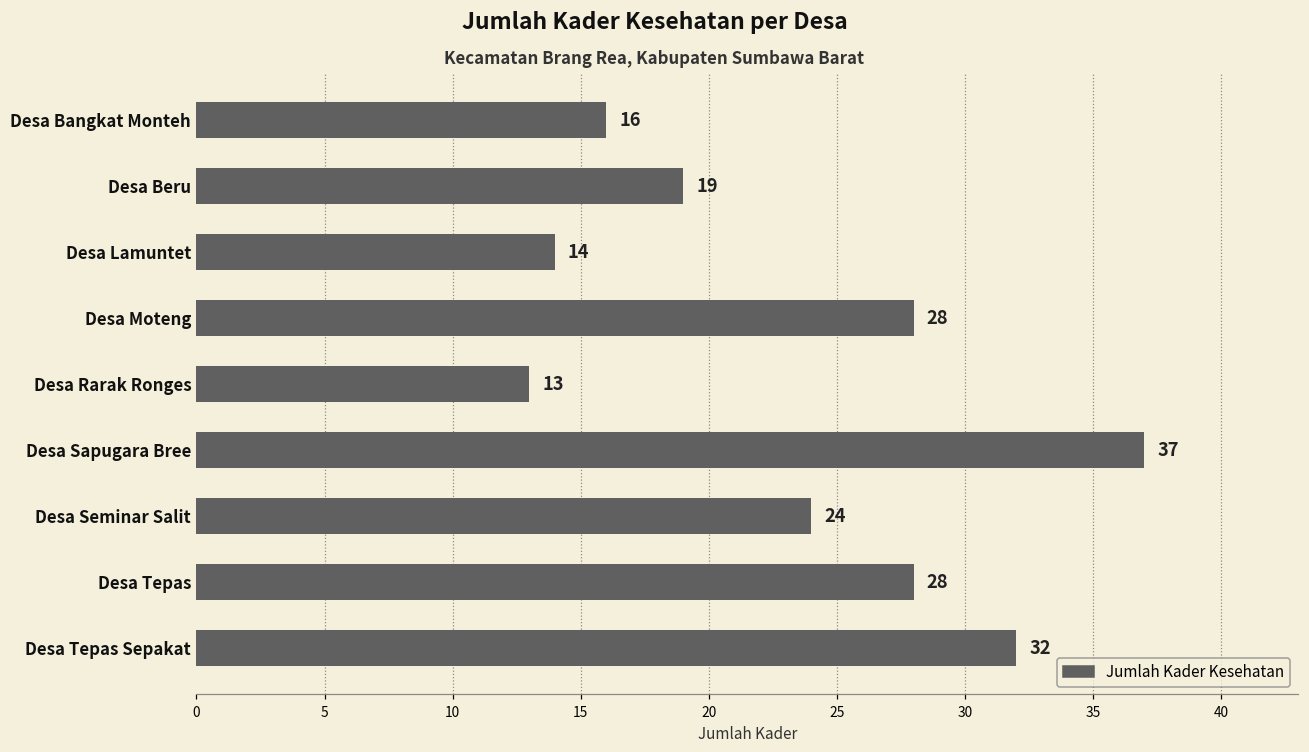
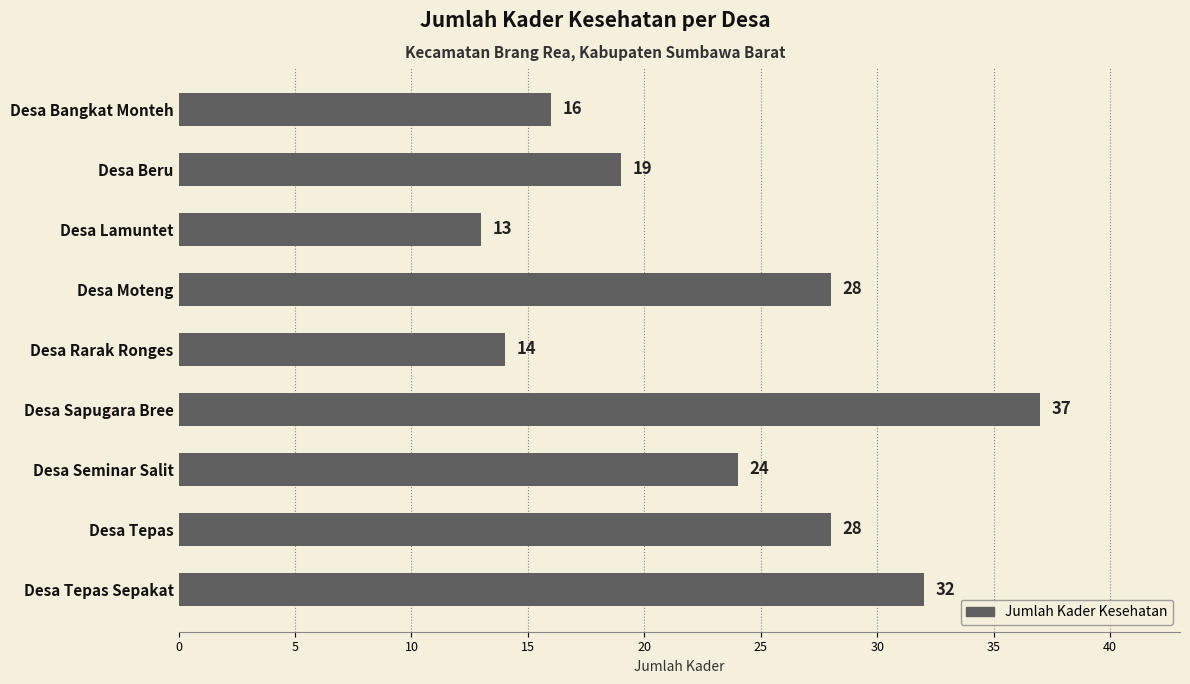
Desa Lamuntet: 14 -> 13
Desa Rarak Ronges: 13 -> 14
